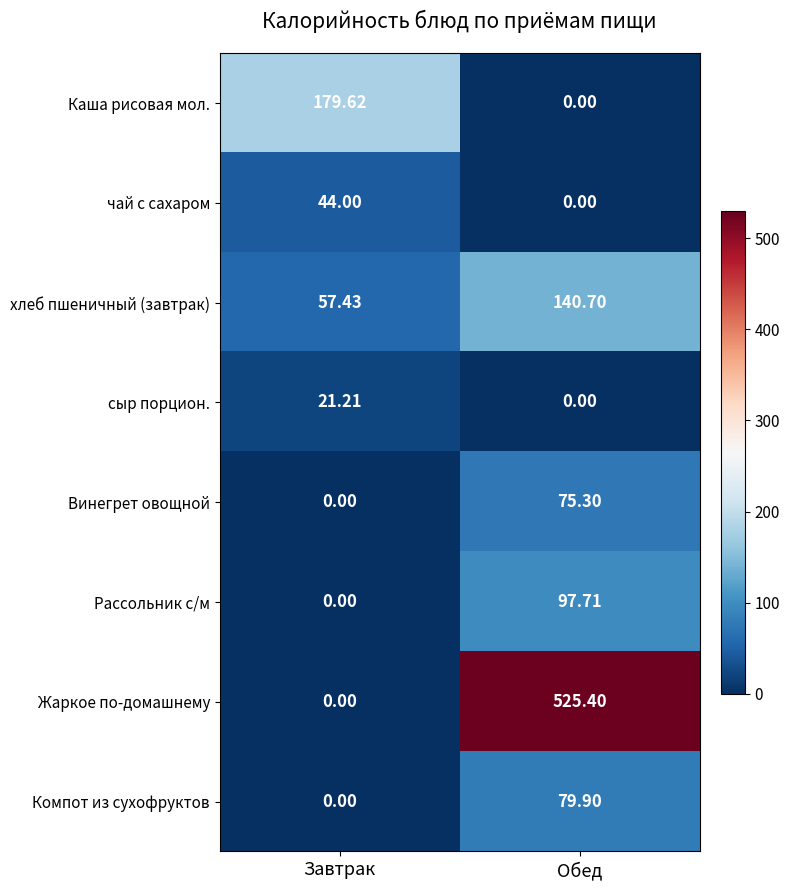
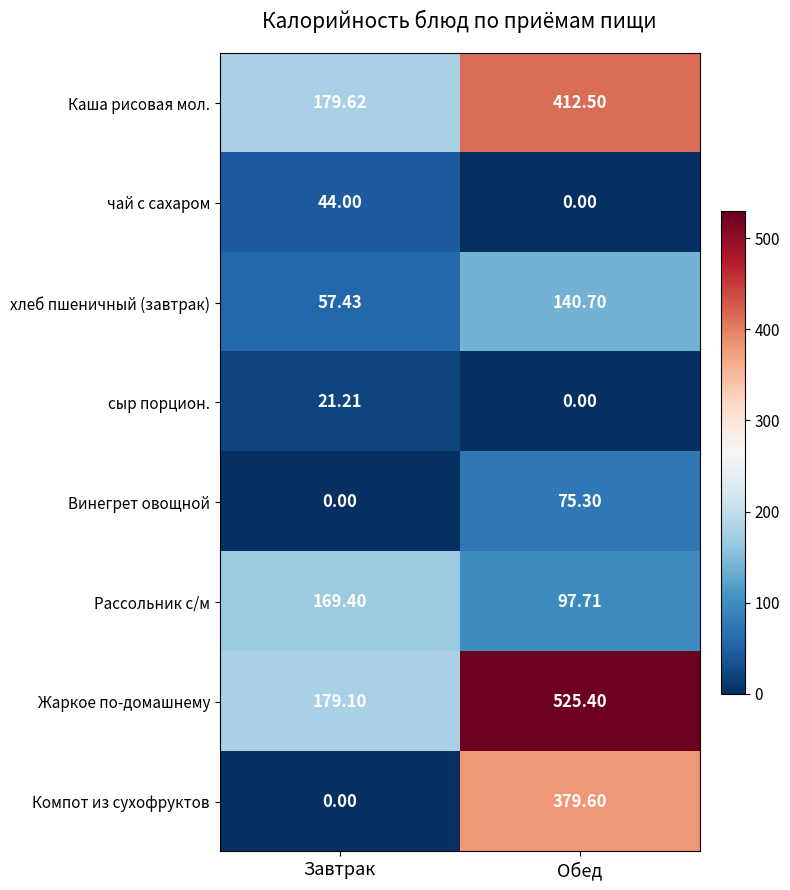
Каша рисовая мол., Обед: 0.00 -> 412.50
Рассольник с/м, Завтрак: 0.00 -> 169.40
Жаркое по-домашнему, Завтрак: 0.00 -> 179.10
Компот из сухофруктов, Обед: 79.90 -> 379.60
